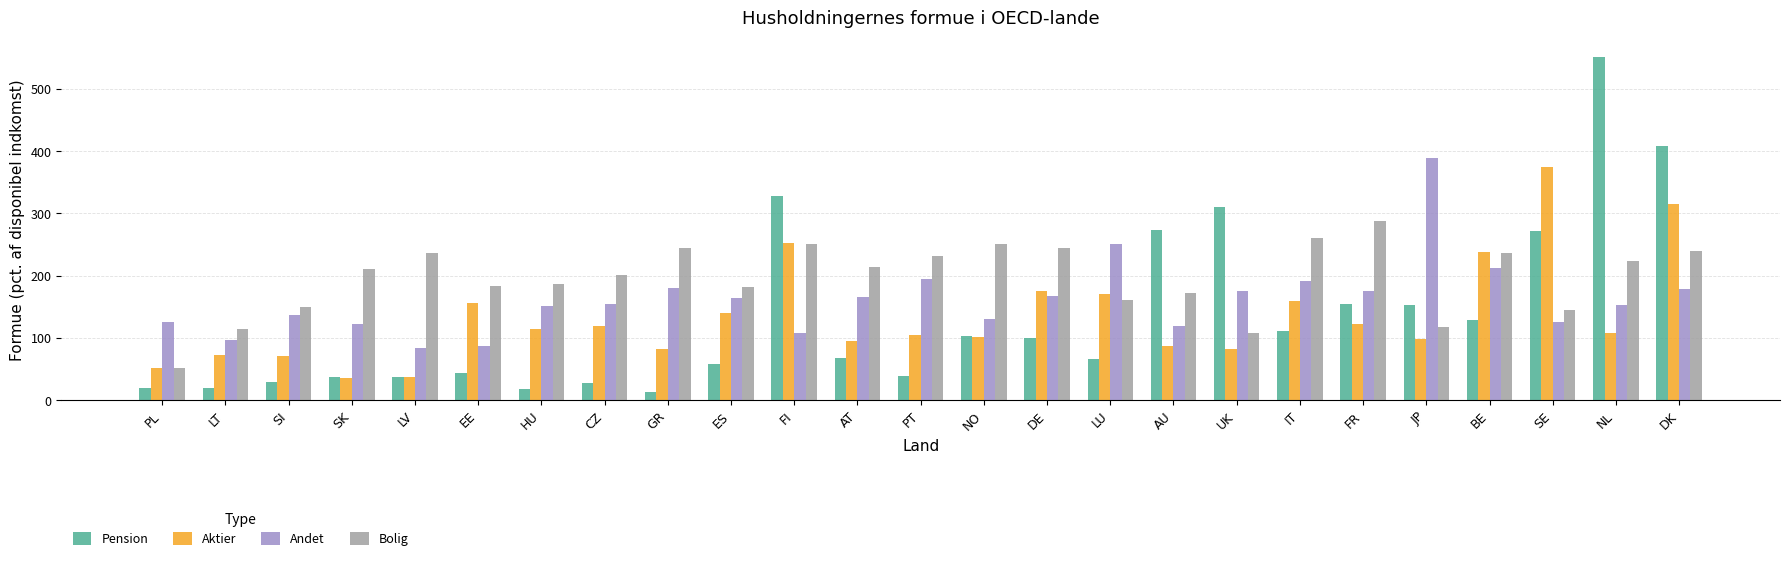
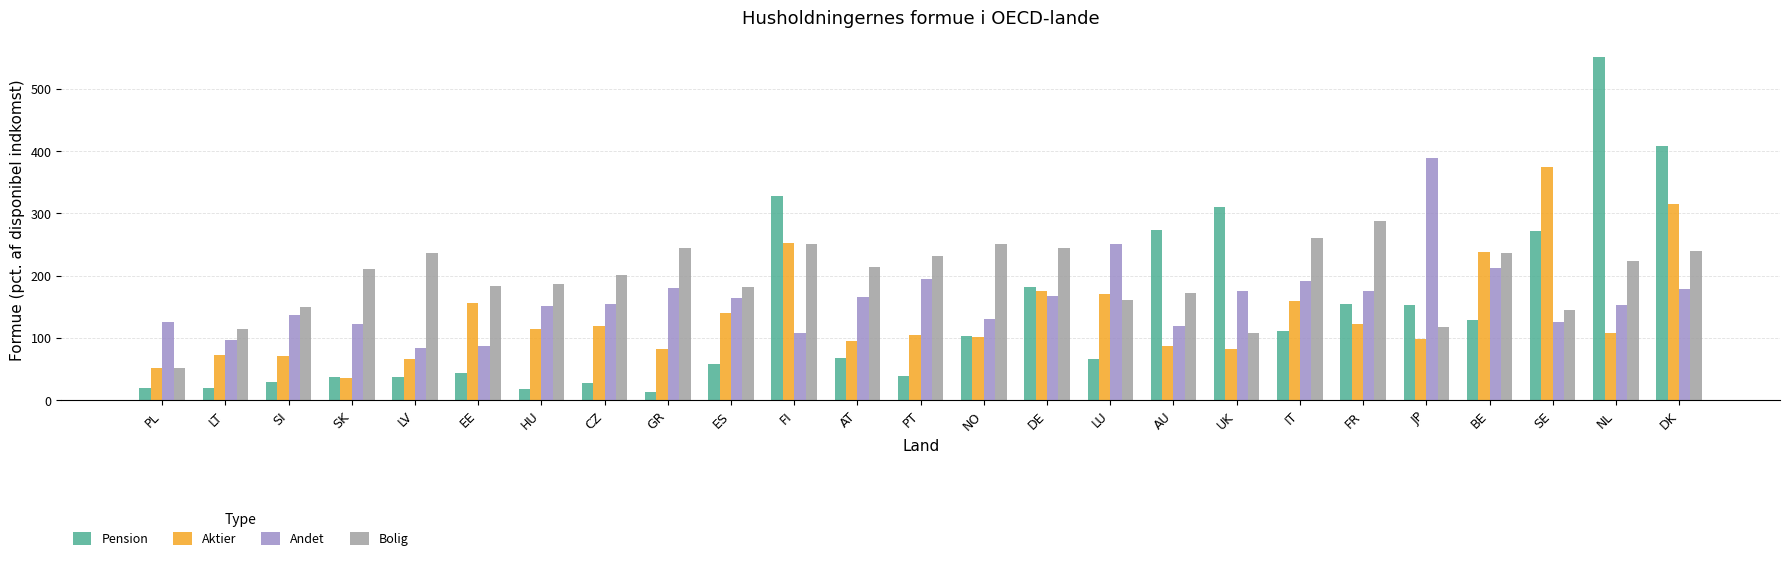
Aktier, LV: 40 -> 70
Pension, DE: 100 -> 180
